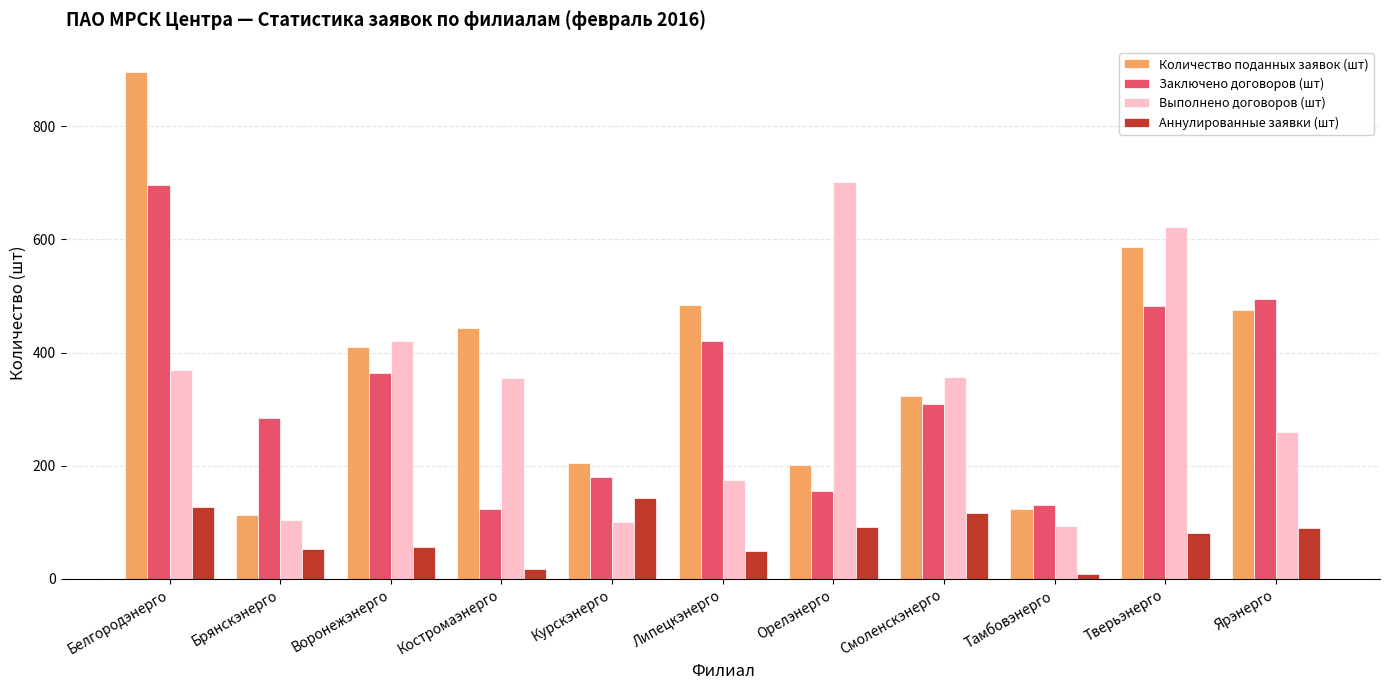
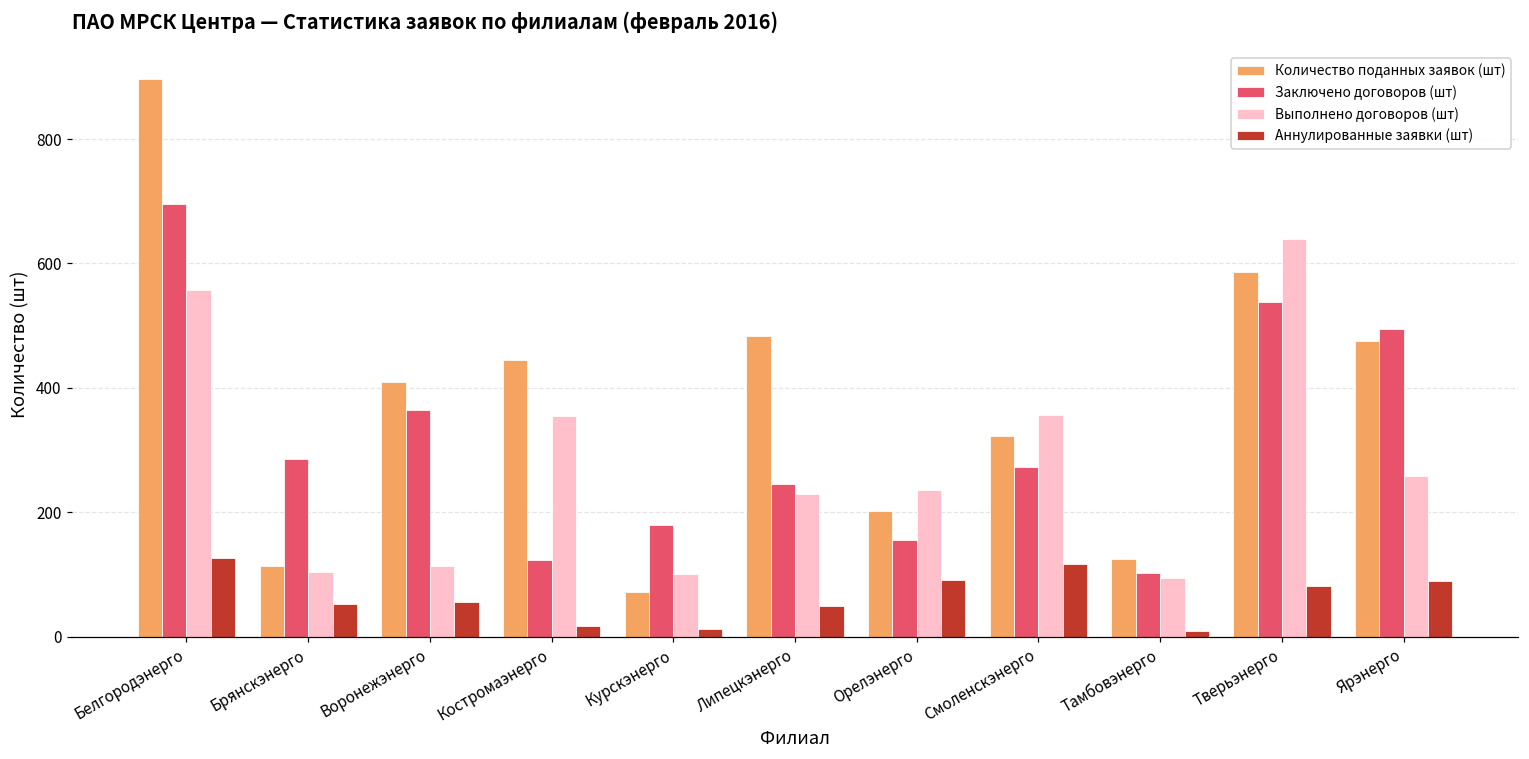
Выполнено договоров (шт), Белгородэнерго: 370 -> 560
Выполнено договоров (шт), Воронежэнерго: 420 -> 110
Количество поданных заявок (шт), Курскэнерго: 210 -> 70
Аннулированные заявки (шт), Курскэнерго: 140 -> 10
Заключено договоров (шт), Липецкэнерго: 420 -> 250
Выполнено договоров (шт), Липецкэнерго: 170 -> 230
Выполнено договоров (шт), Орелэнерго: 700 -> 240
Заключено договоров (шт), Смоленскэнерго: 310 -> 270
Заключено договоров (шт), Тамбовэнерго: 130 -> 100
Заключено договоров (шт), Тверьэнерго: 480 -> 540
Выполнено договоров (шт), Тверьэнерго: 620 -> 640
